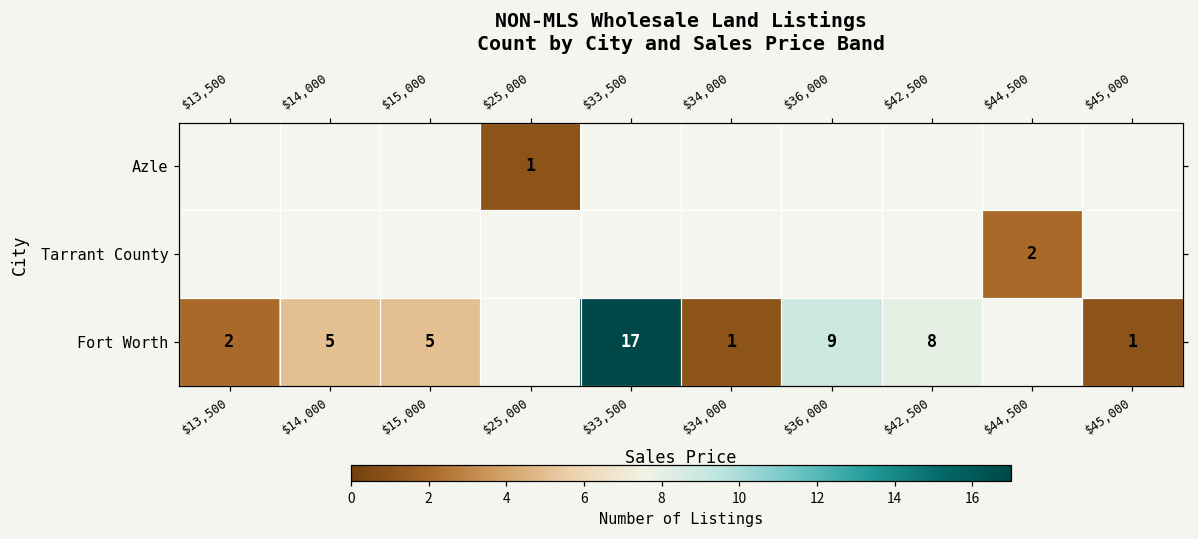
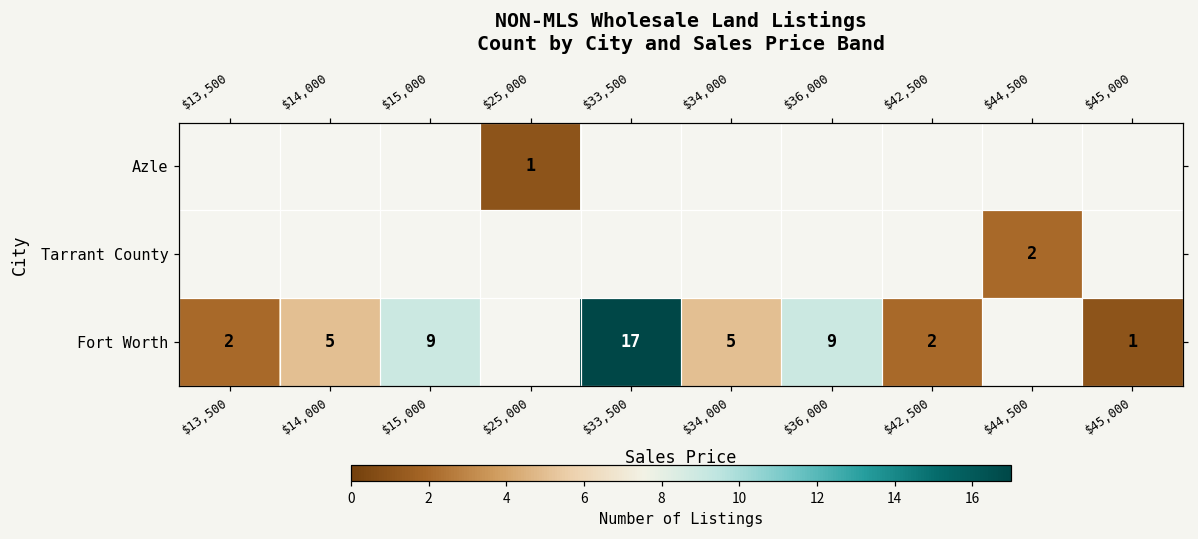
Fort Worth, $15,000: 5 -> 9
Fort Worth, $34,000: 1 -> 5
Fort Worth, $42,500: 8 -> 2
